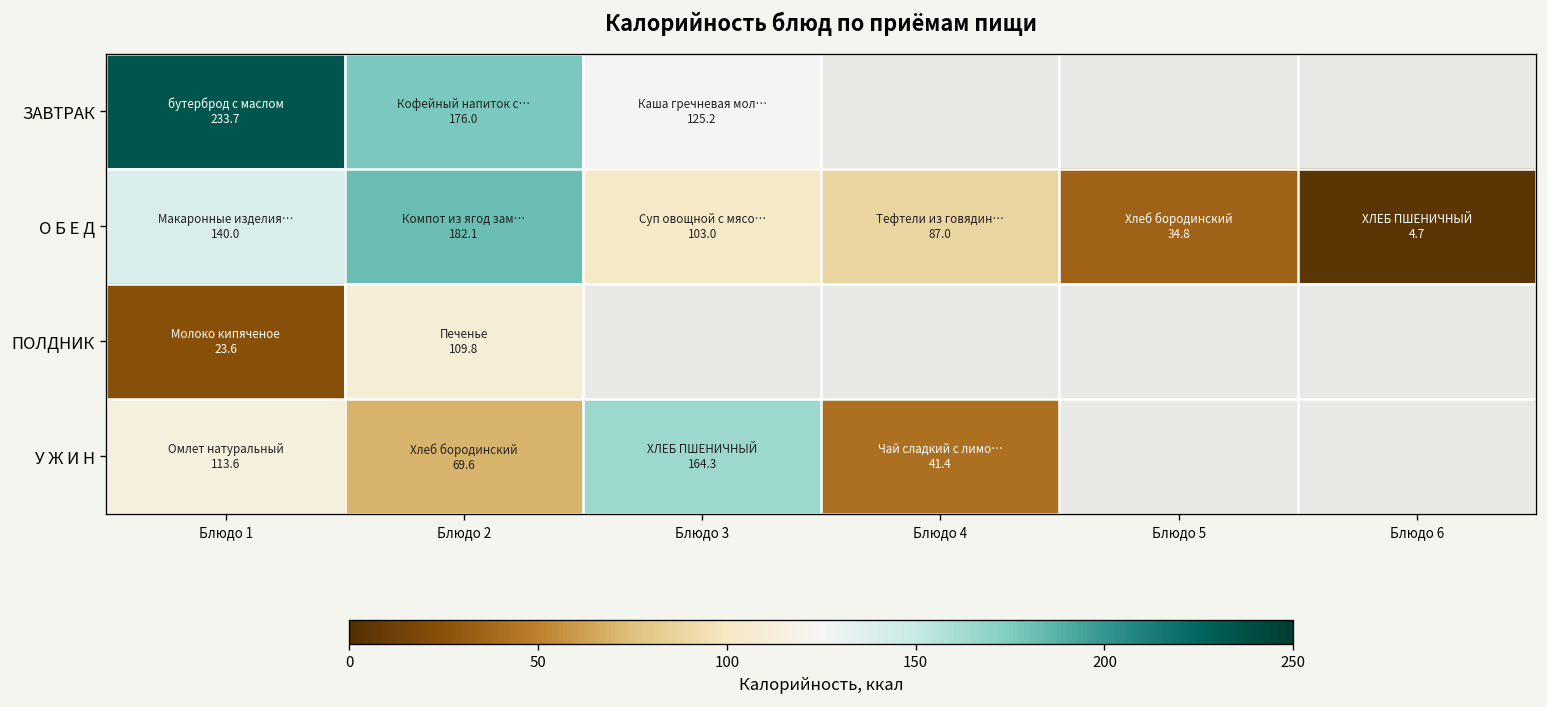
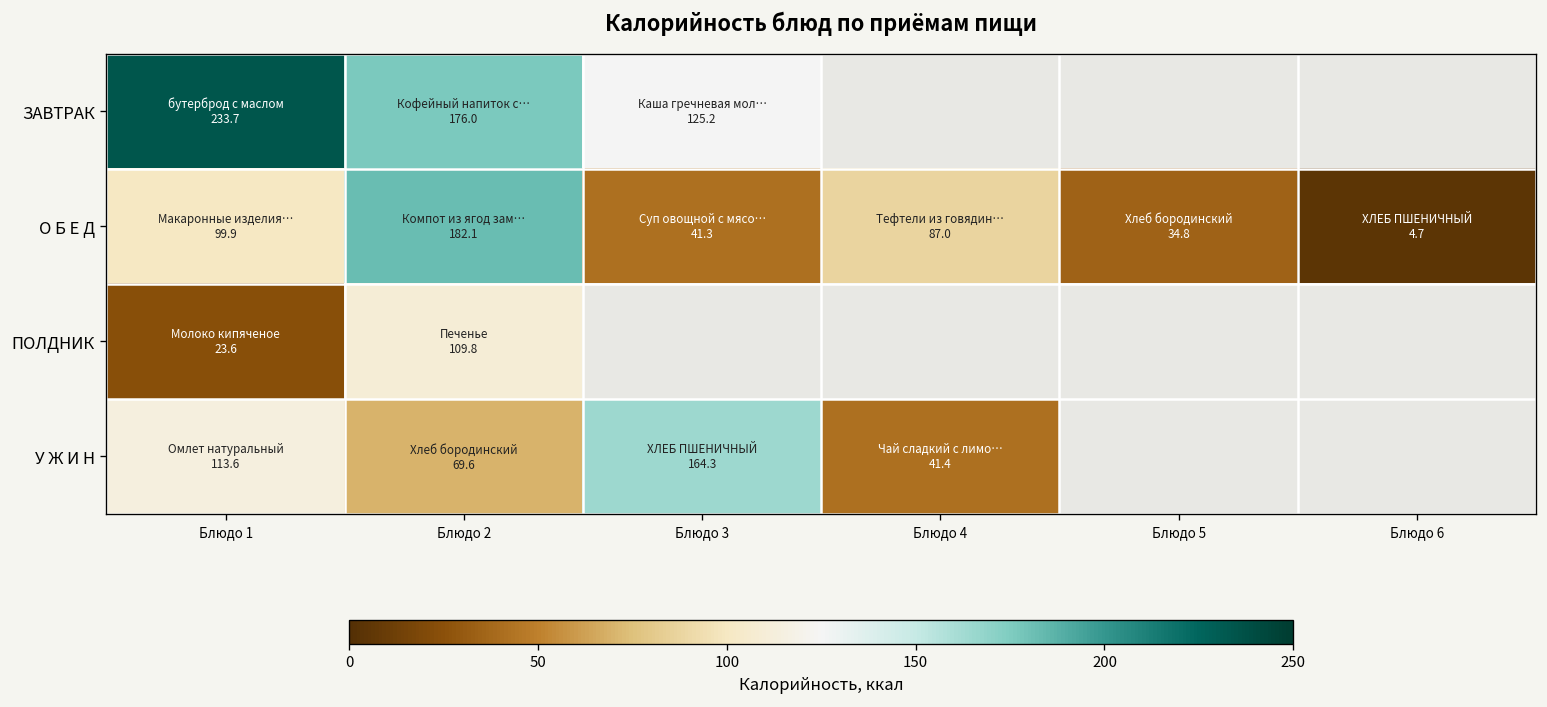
О Б Е Д, Блюдо 1: 140.0 -> 99.9
О Б Е Д, Блюдо 3: 103.0 -> 41.3
